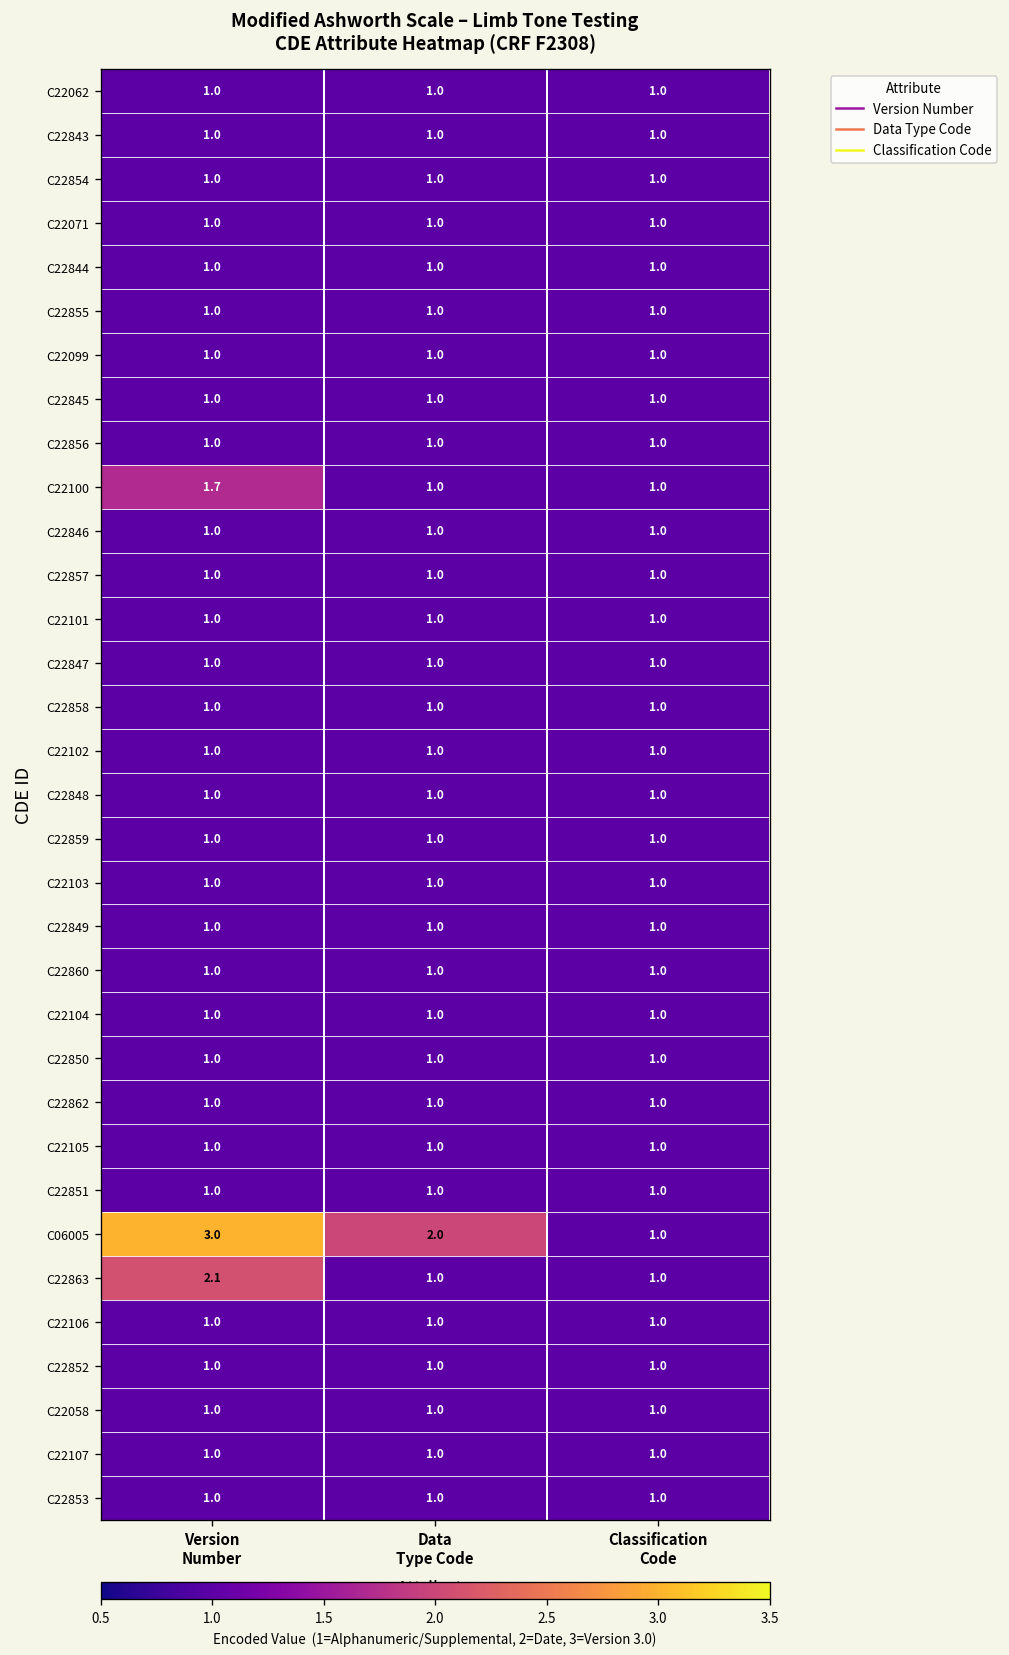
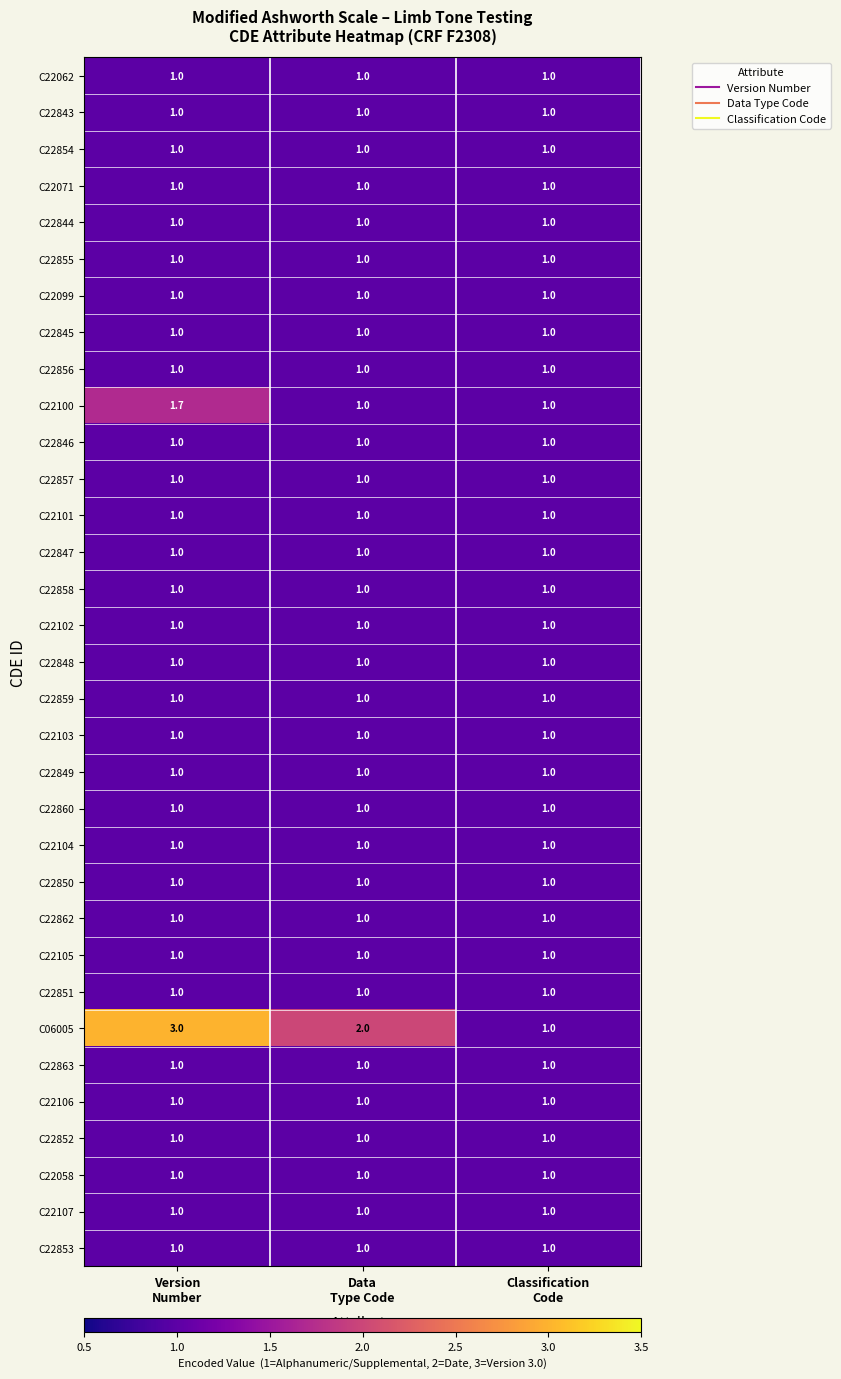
C22863, Version Number: 2.1 -> 1.0
